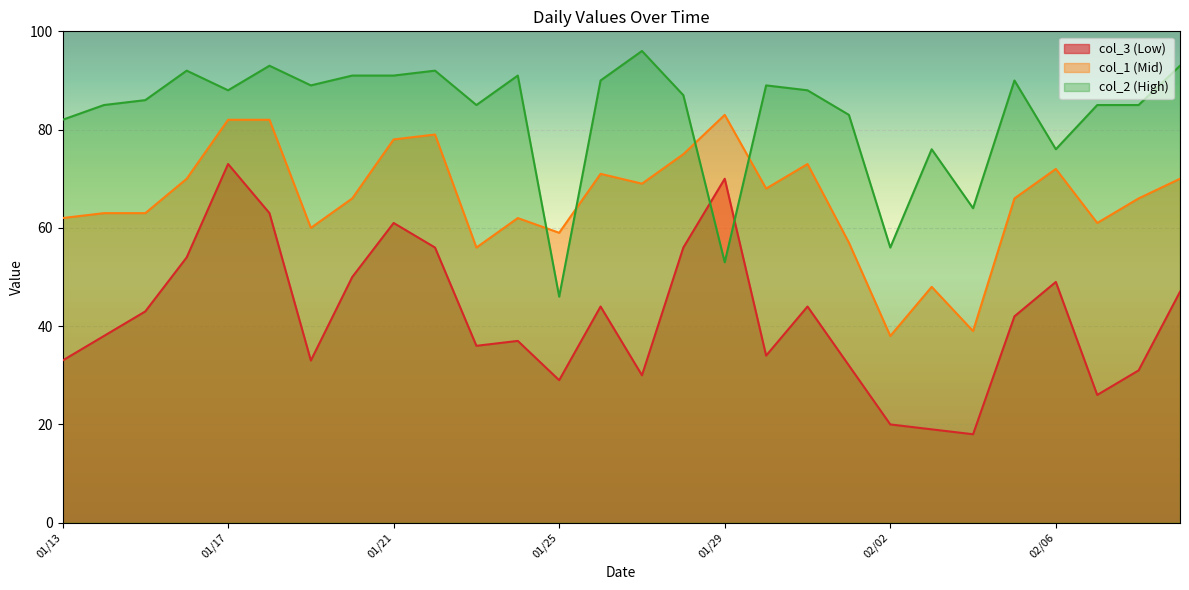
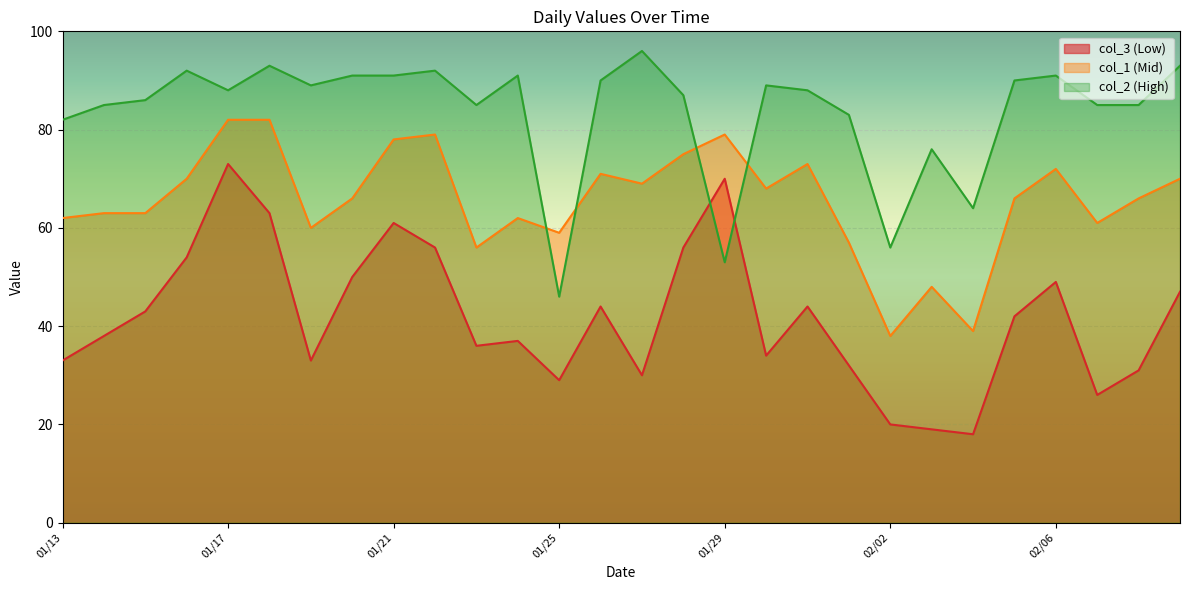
col_1 (Mid), 01/29: 83 -> 79
col_2 (High), 02/06: 76 -> 91
